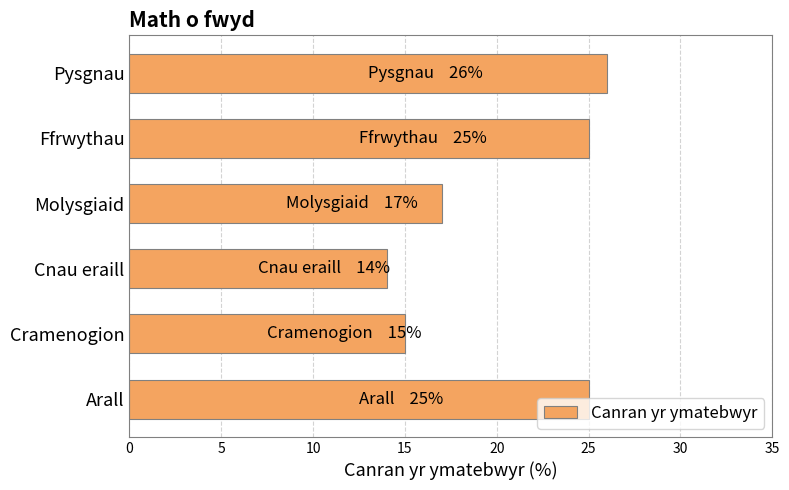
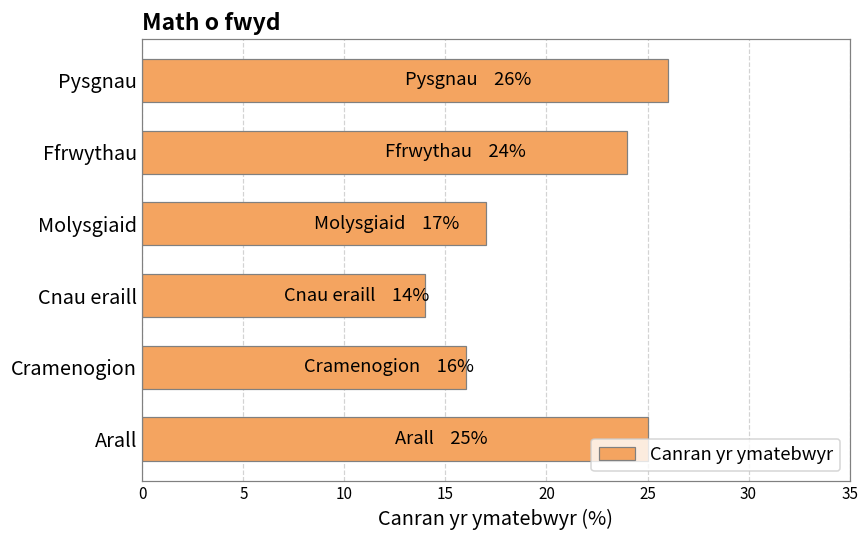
Ffrwythau: 25% -> 24%
Cramenogion: 15% -> 16%
